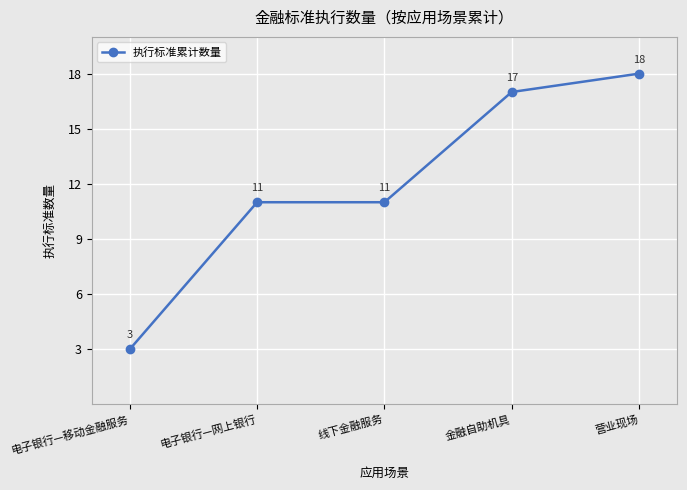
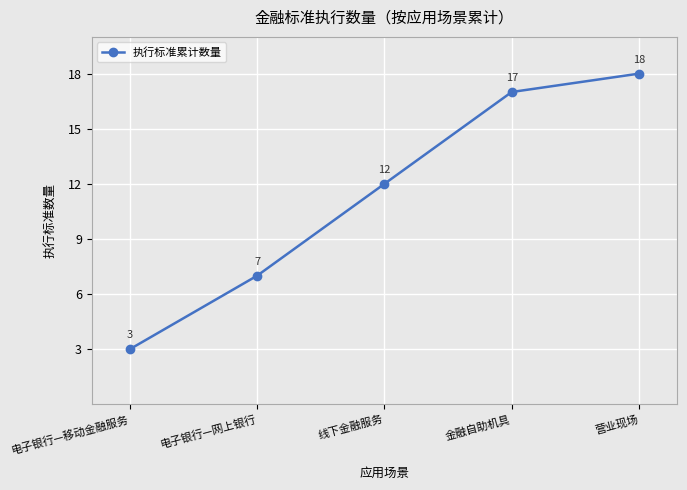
电子银行—网上银行: 11 -> 7
线下金融服务: 11 -> 12
